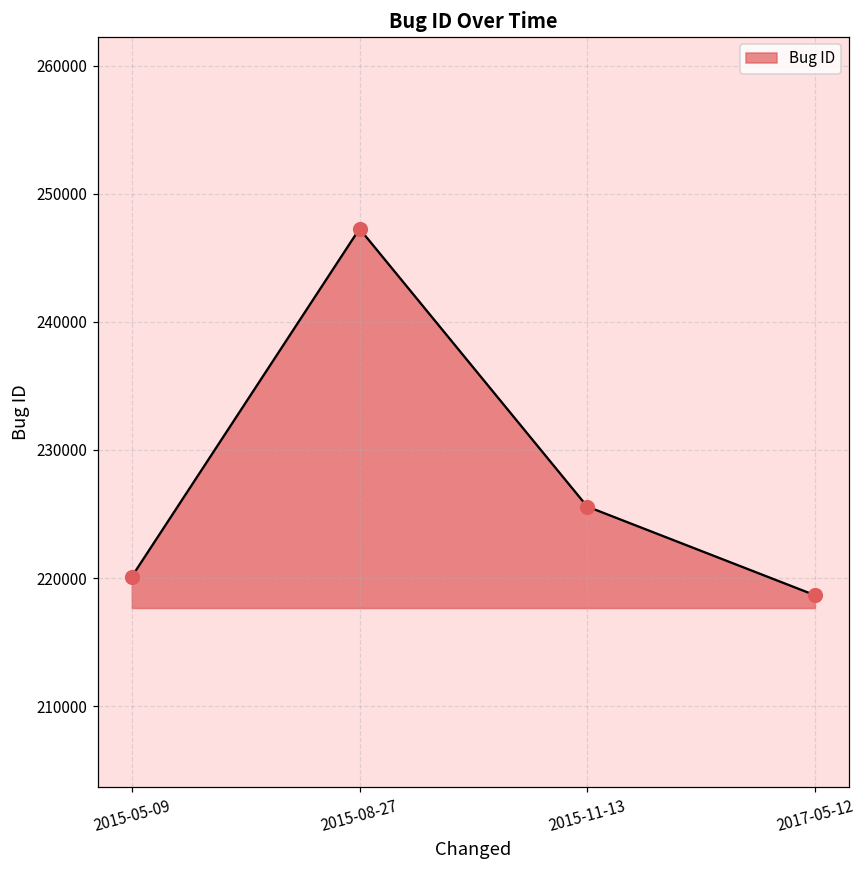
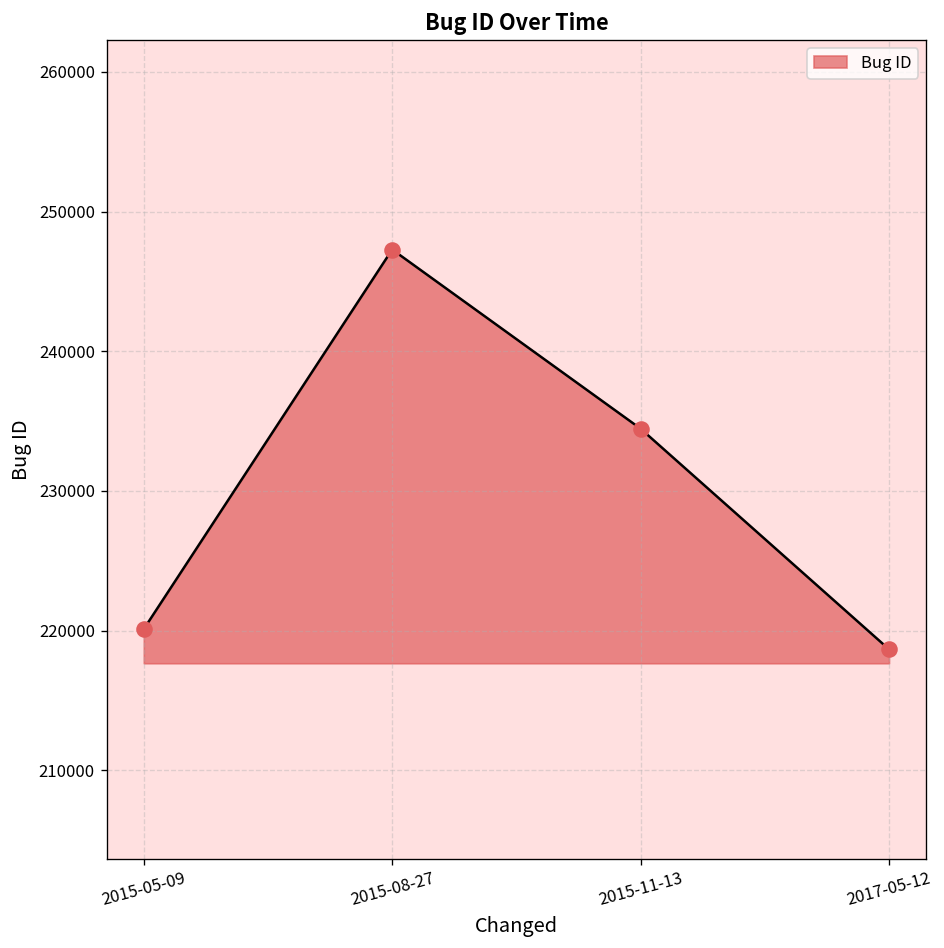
2015-11-13: 225600 -> 234500
